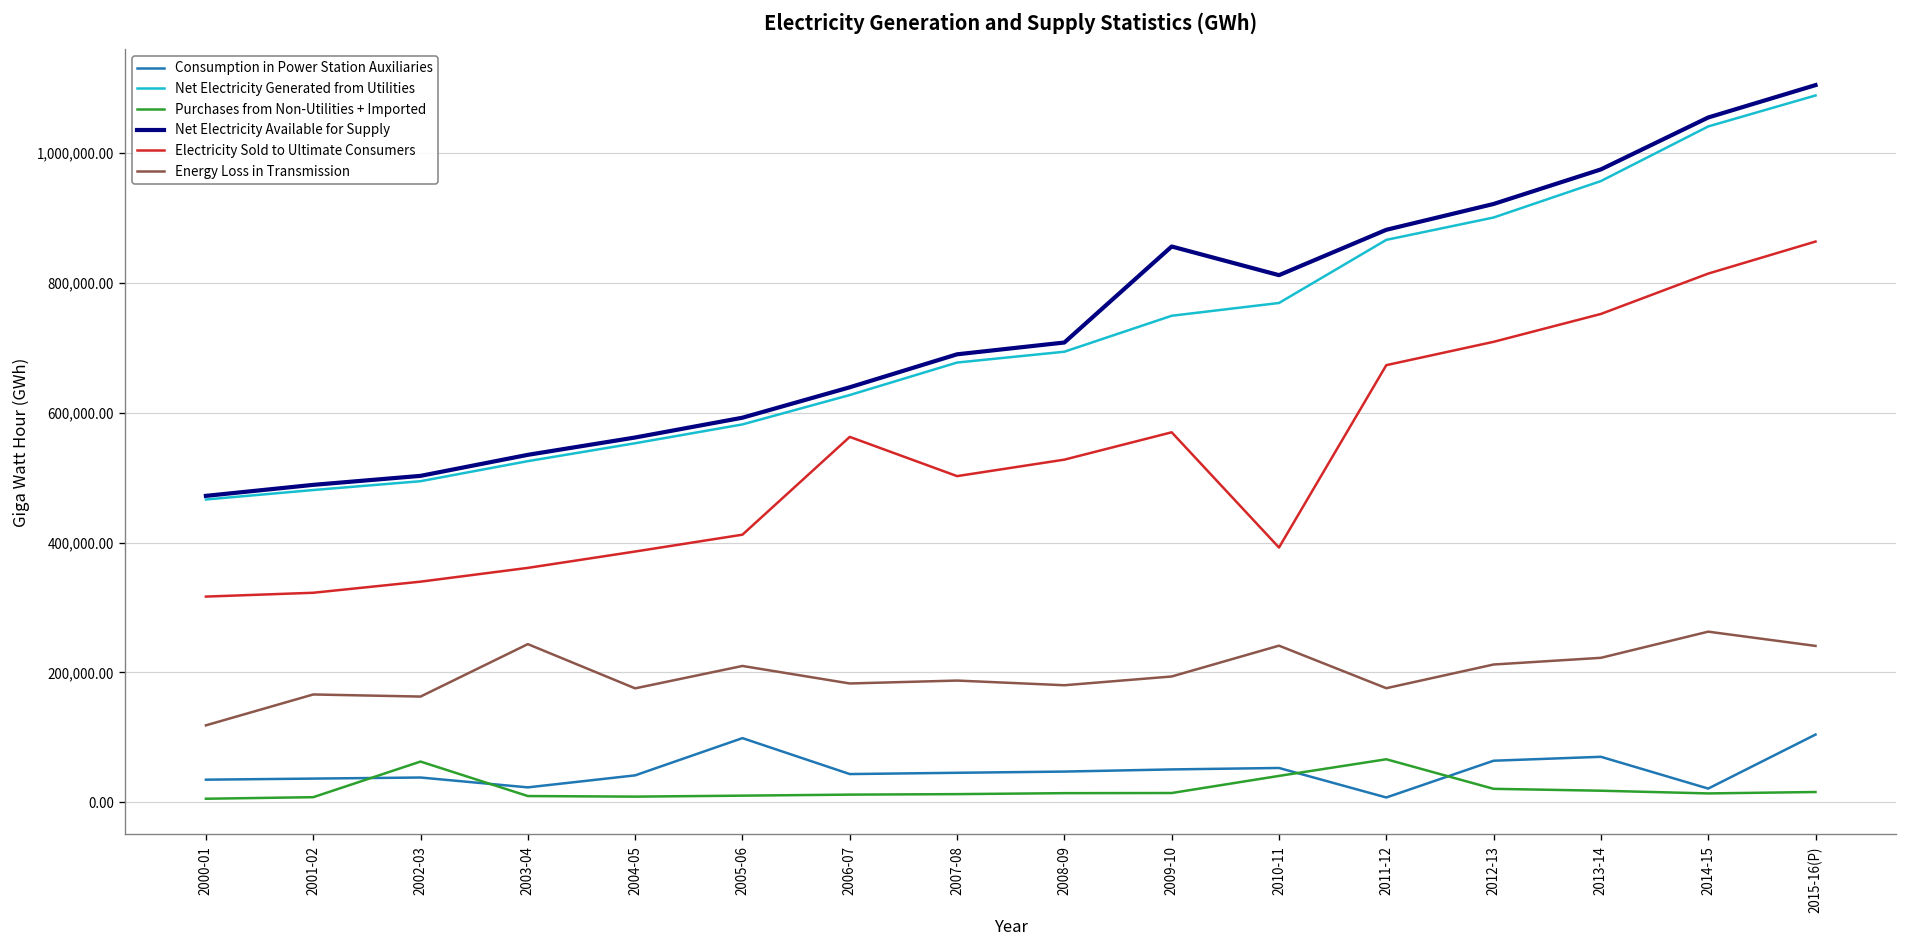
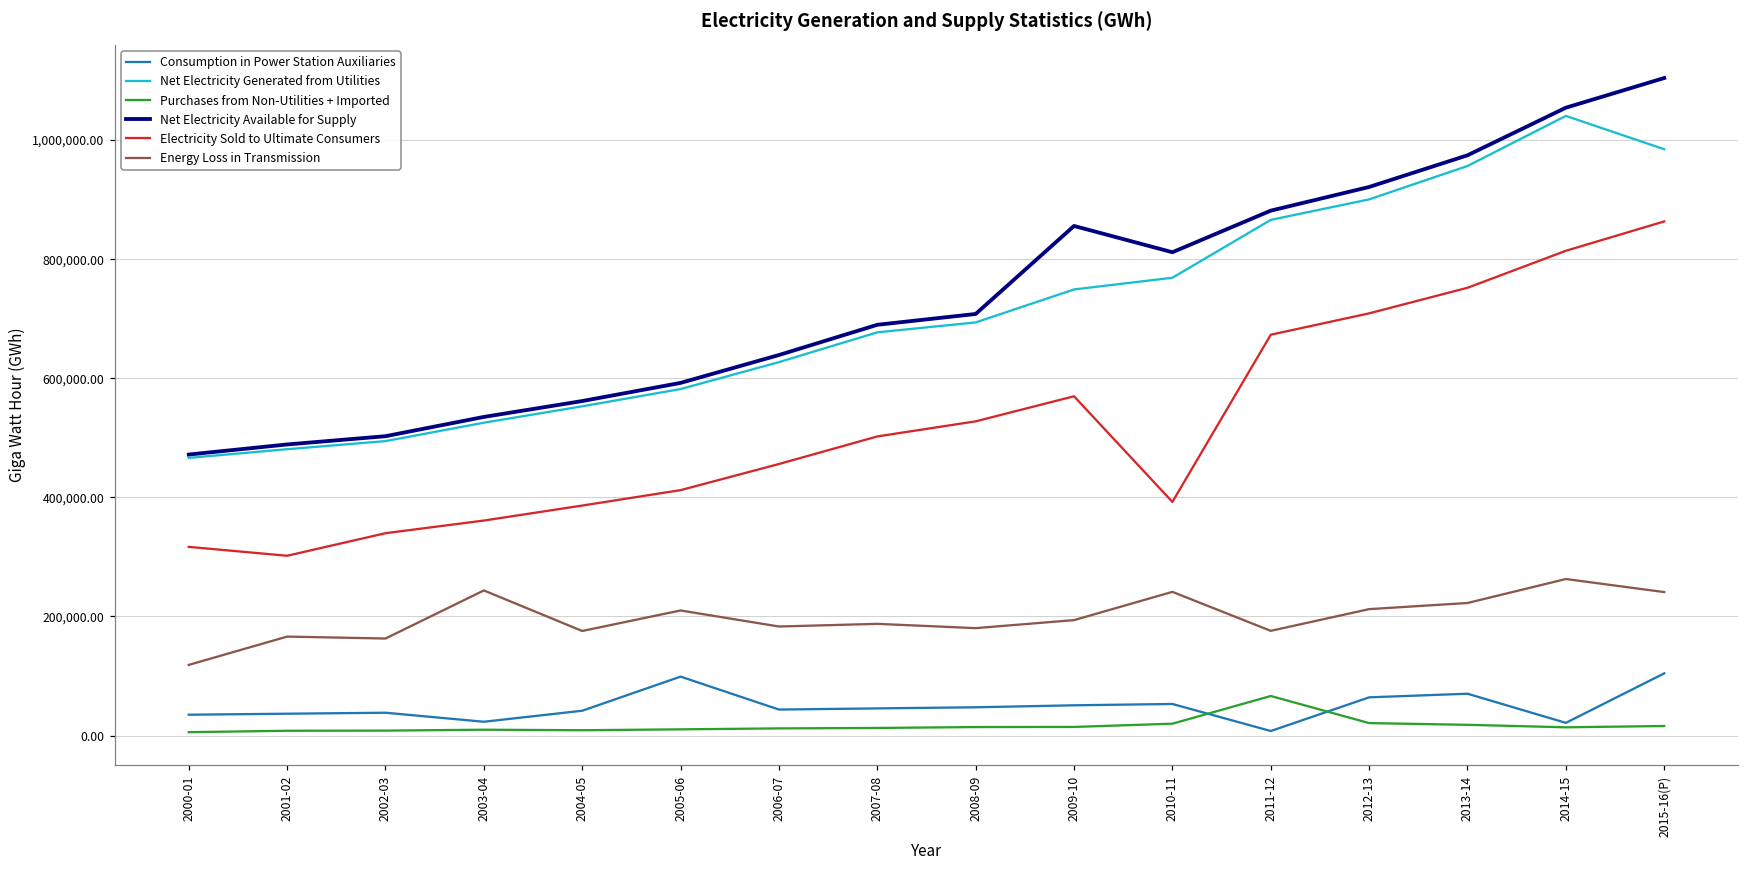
Electricity Sold to Ultimate Consumers, 2001-02: 320,000 -> 300,000
Purchases from Non-Utilities + Imported, 2002-03: 60,000 -> 10,000
Electricity Sold to Ultimate Consumers, 2006-07: 560,000 -> 460,000
Purchases from Non-Utilities + Imported, 2010-11: 40,000 -> 20,000
Net Electricity Generated from Utilities, 2015-16(P): 1,090,000 -> 980,000
